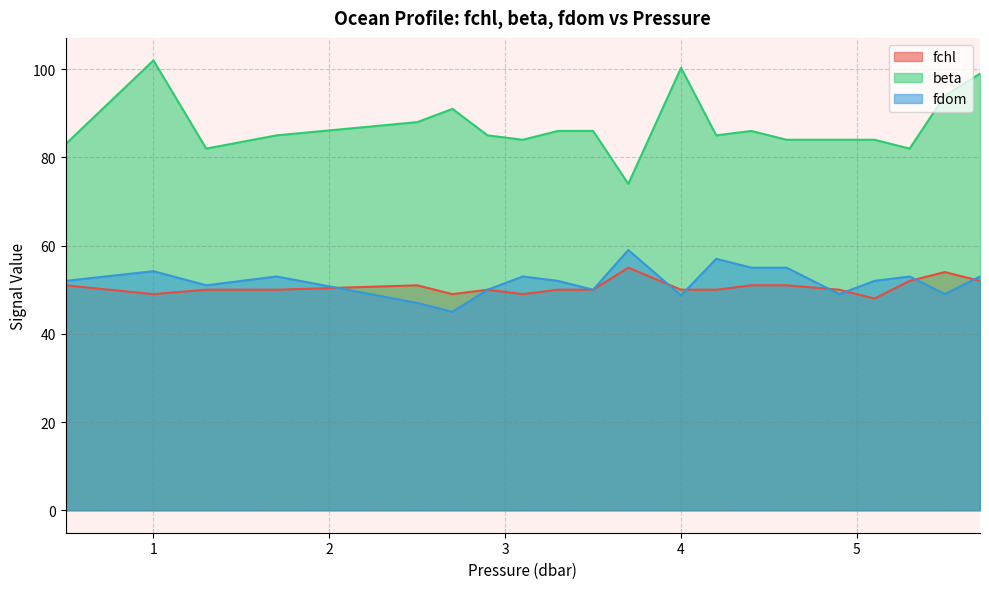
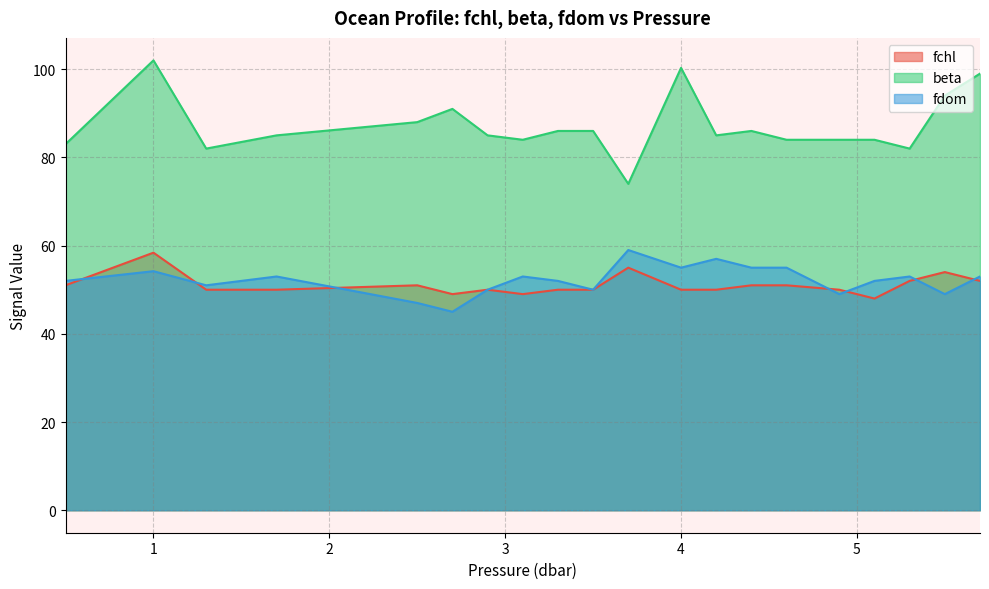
fchl, 1: 49 -> 58
fdom, 4: 49 -> 55
